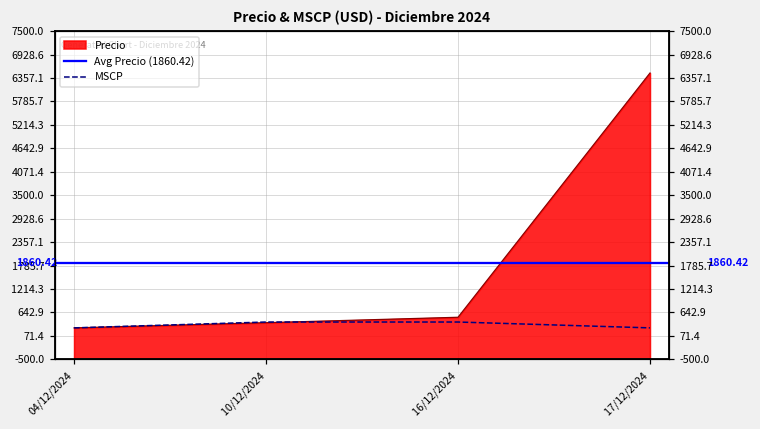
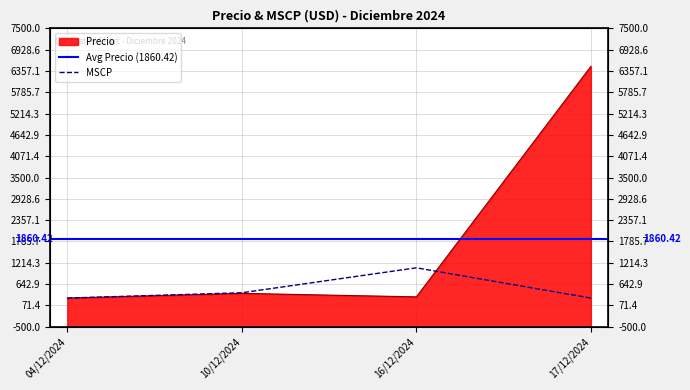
Precio, 16/12/2024: 500 -> 300
MSCP, 16/12/2024: 400 -> 1100
